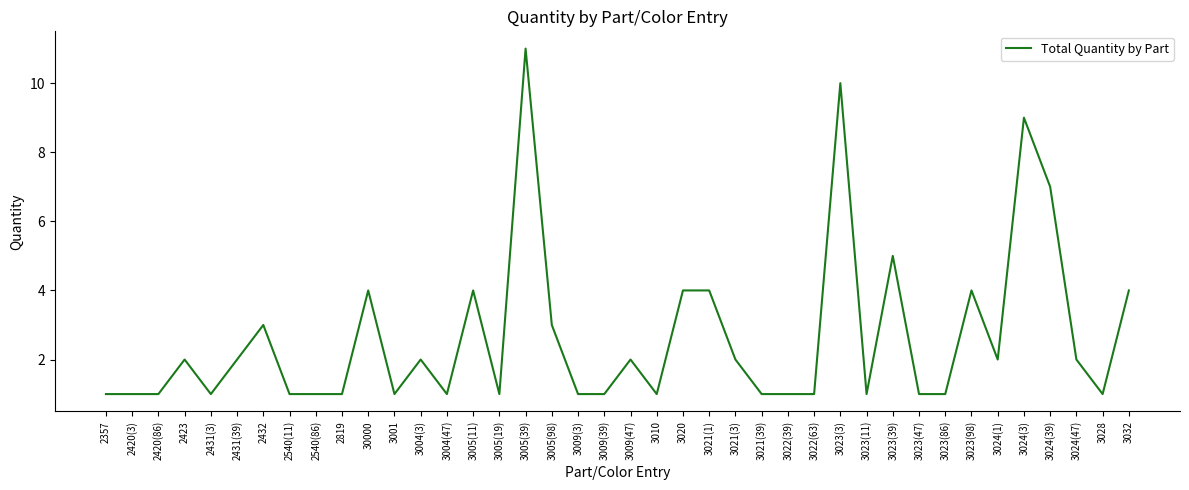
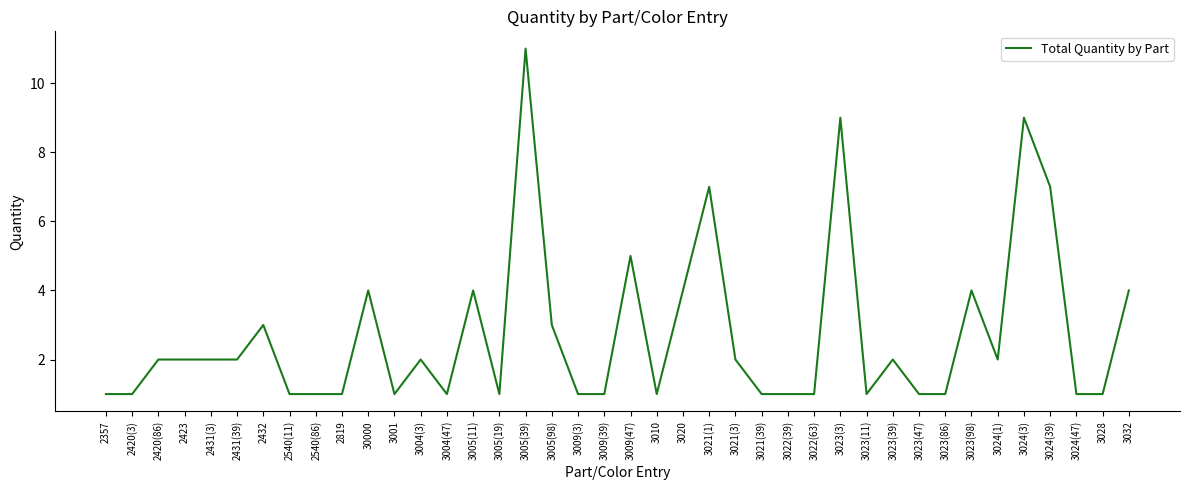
2420(86): 1 -> 2
2431(3): 1 -> 2
3009(47): 2 -> 5
3021(1): 4 -> 7
3023(3): 10 -> 9
3023(39): 5 -> 2
3024(47): 2 -> 1
